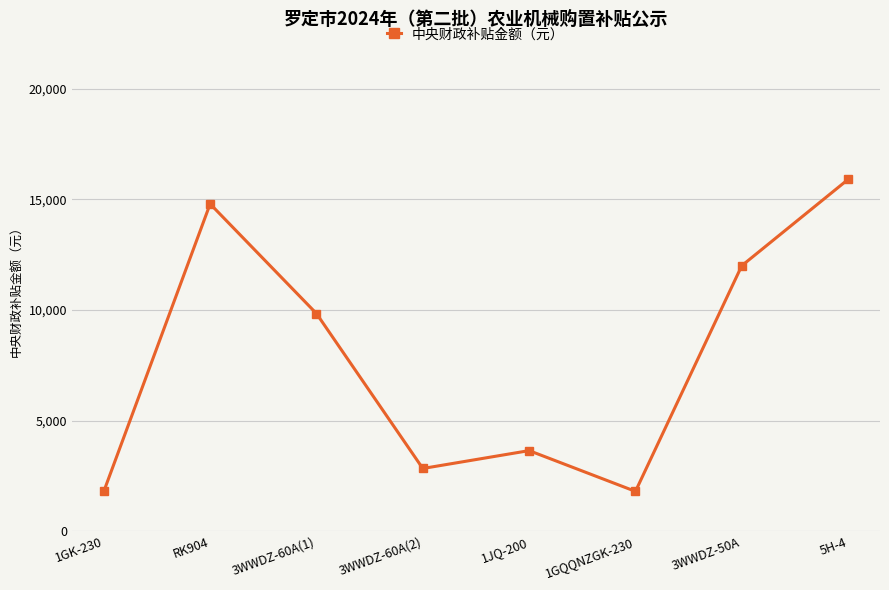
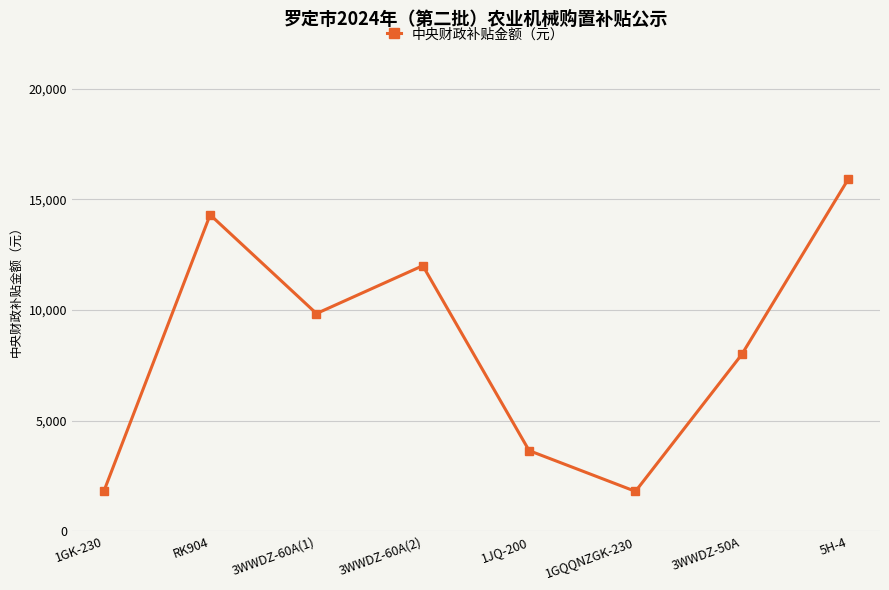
RK904: 14,800 -> 14,300
3WWDZ-60A(2): 2,800 -> 12,000
3WWDZ-50A: 12,000 -> 8,000
